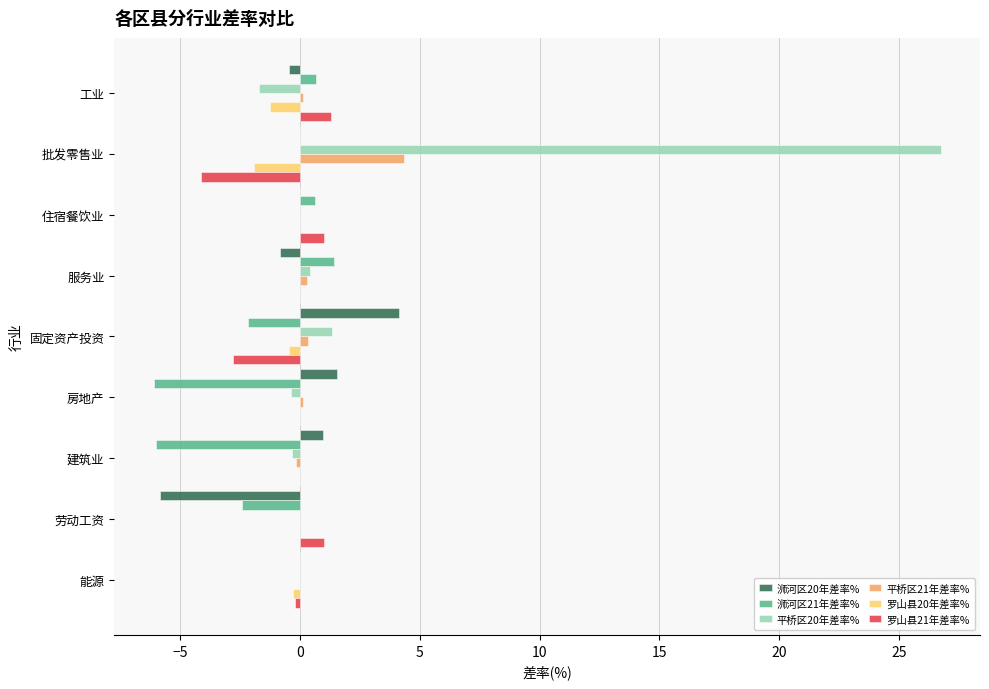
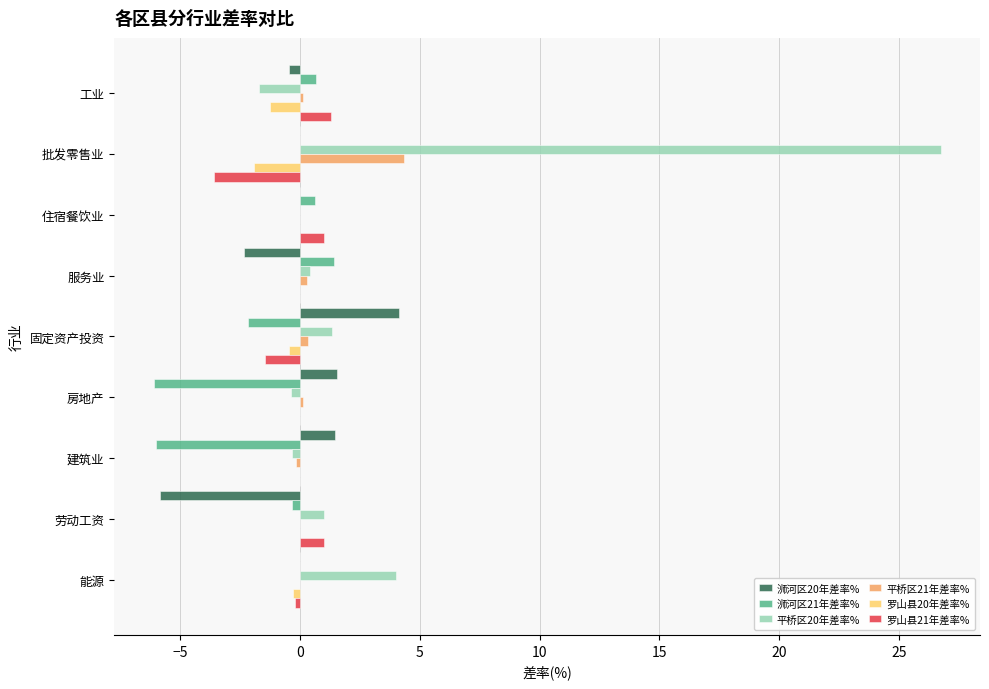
罗山县21年差率%, 批发零售业: -4.1 -> -3.6
浉河区20年差率%, 服务业: -0.8 -> -2.3
罗山县21年差率%, 固定资产投资: -2.8 -> -1.5
浉河区20年差率%, 建筑业: 1.0 -> 1.4
浉河区21年差率%, 劳动工资: -2.4 -> -0.4
平桥区20年差率%, 劳动工资: 0 -> 1
平桥区20年差率%, 能源: 0 -> 4
